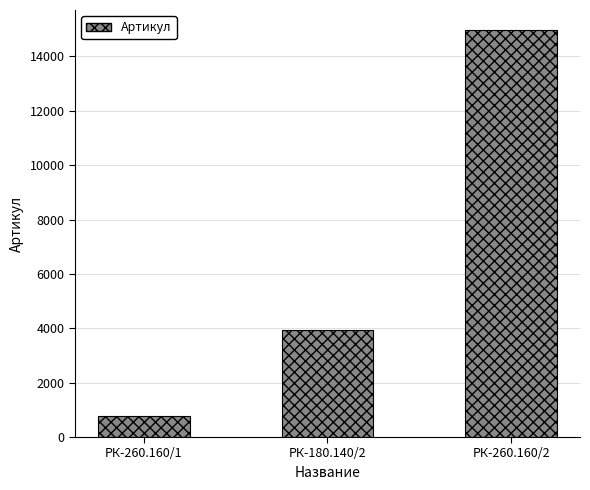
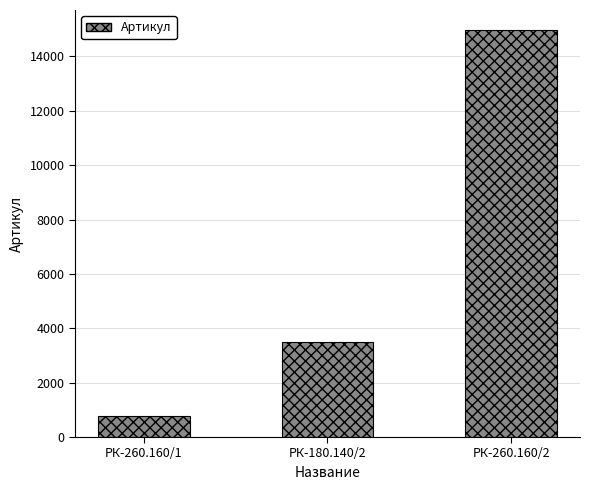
РК-180.140/2: 3900 -> 3500
